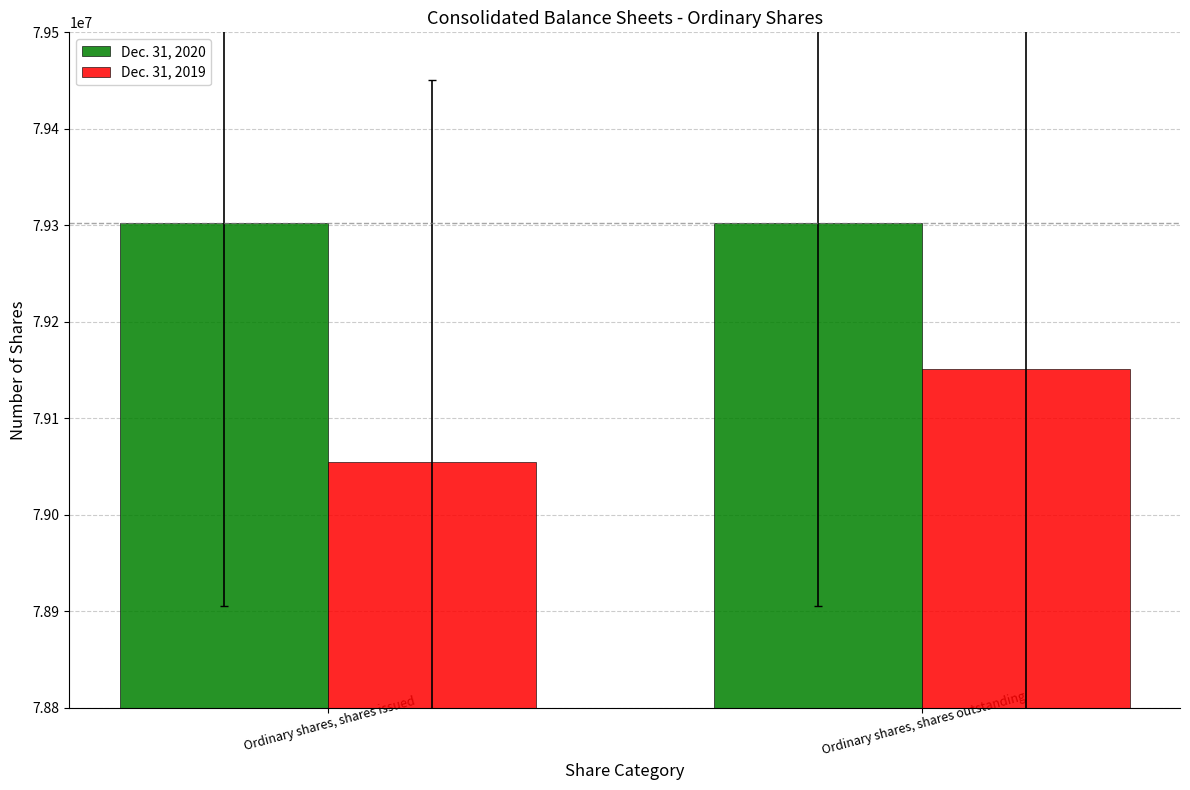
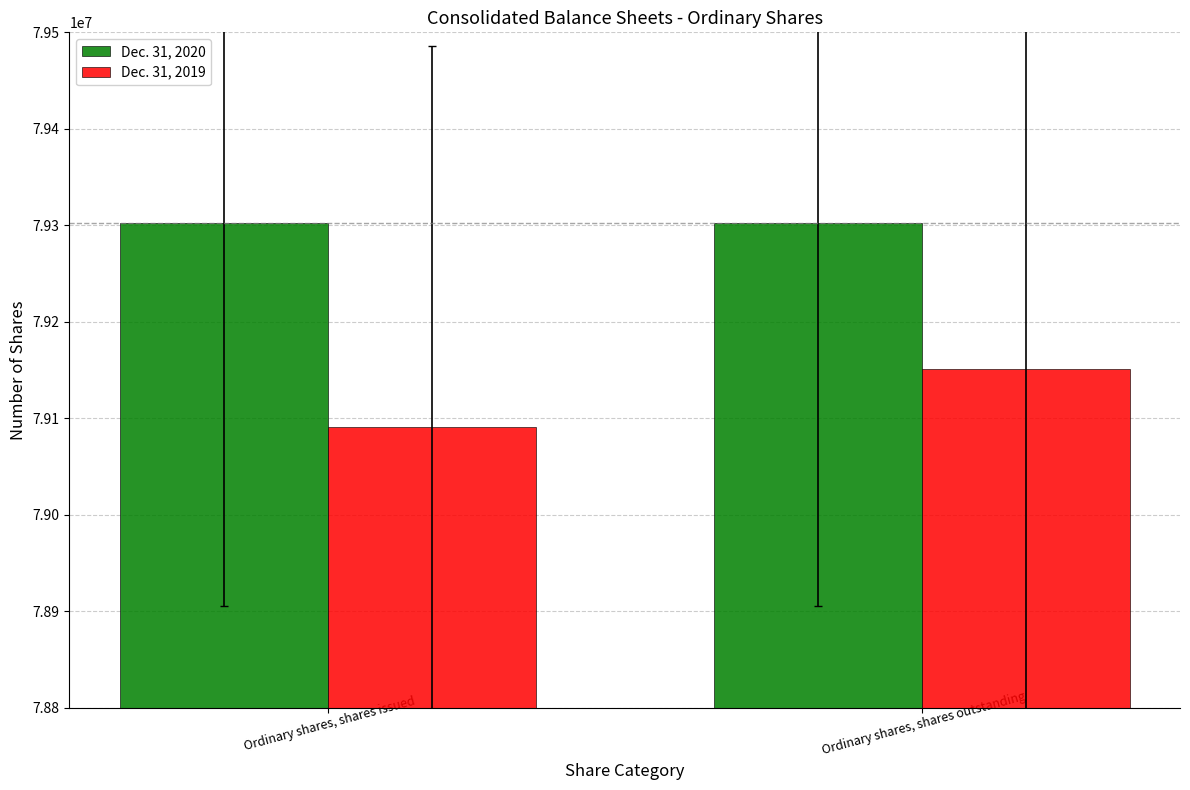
Dec. 31, 2019, Ordinary shares, shares issued: 79060000 -> 79090000
